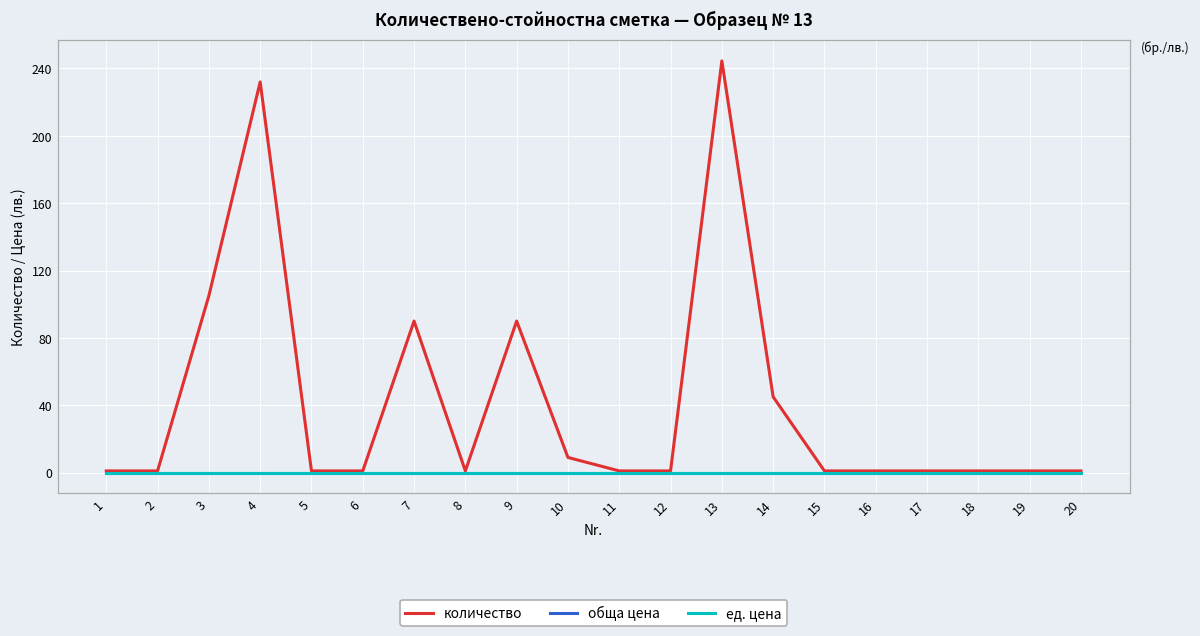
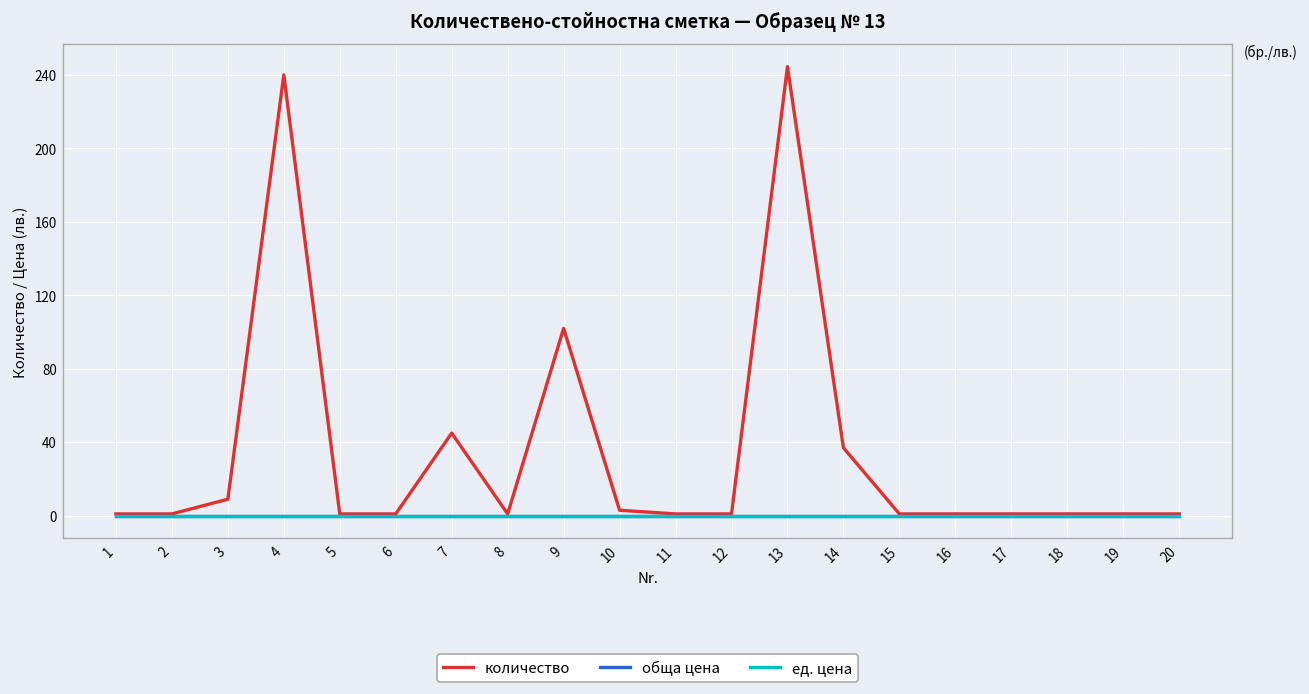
количество, 3: 105 -> 9
количество, 4: 232 -> 240
количество, 7: 90 -> 45
количество, 9: 90 -> 102
количество, 10: 9 -> 3
количество, 14: 45 -> 37
